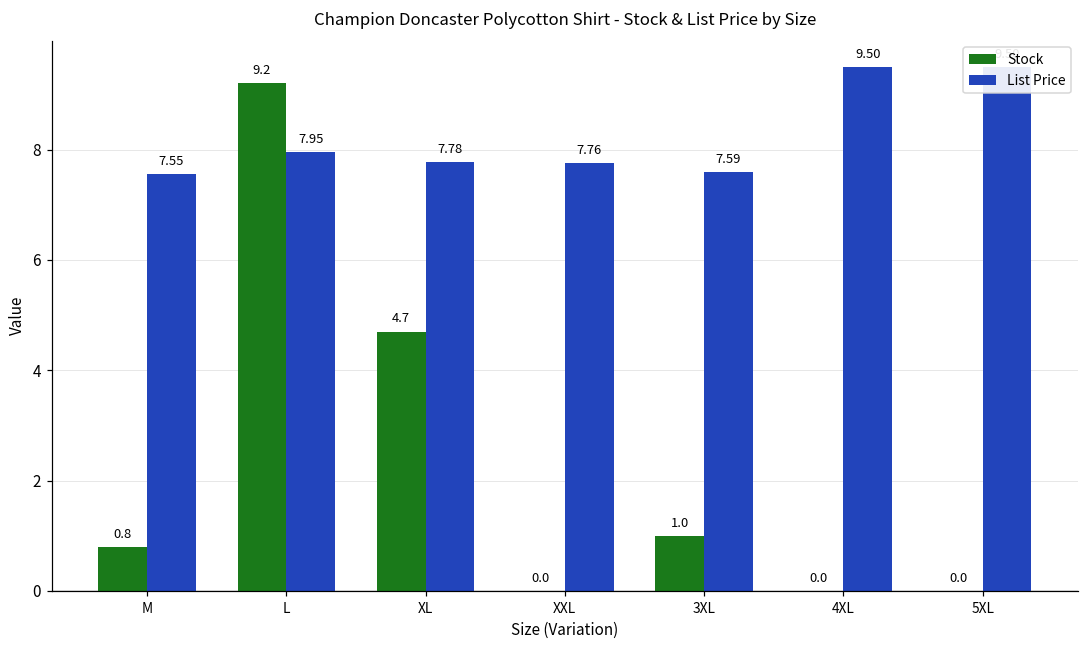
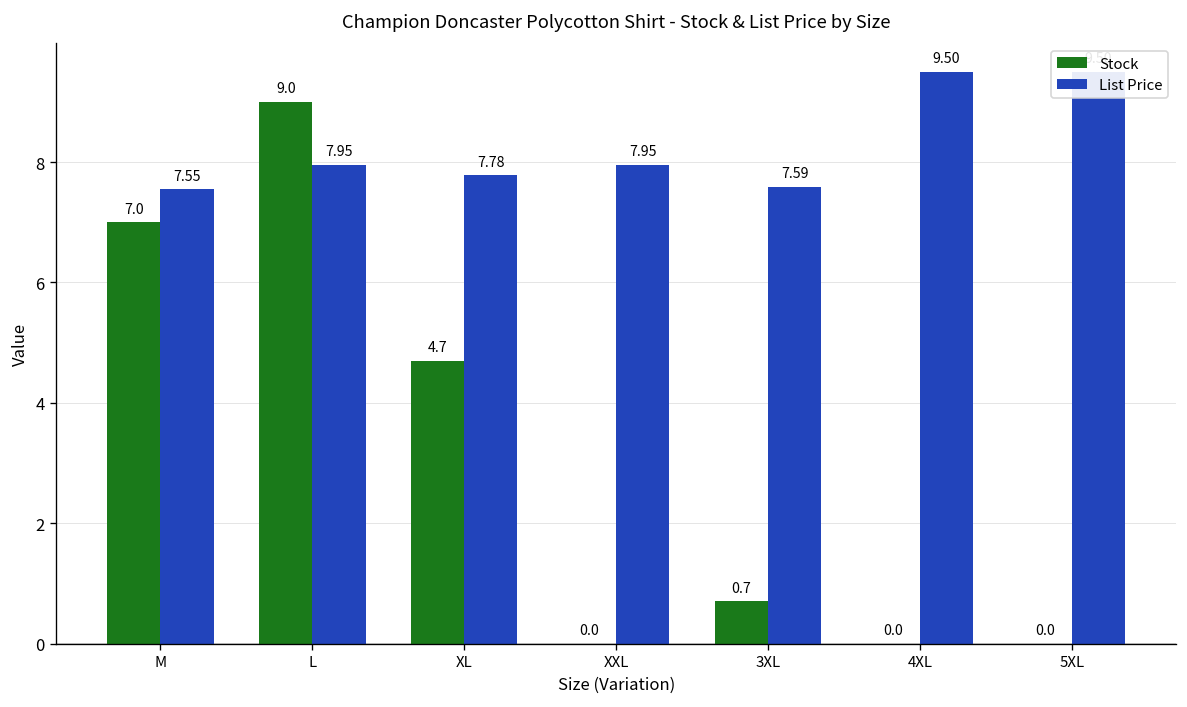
Stock, M: 0.8 -> 7.0
Stock, L: 9.2 -> 9.0
List Price, XXL: 7.76 -> 7.95
Stock, 3XL: 1.0 -> 0.7
